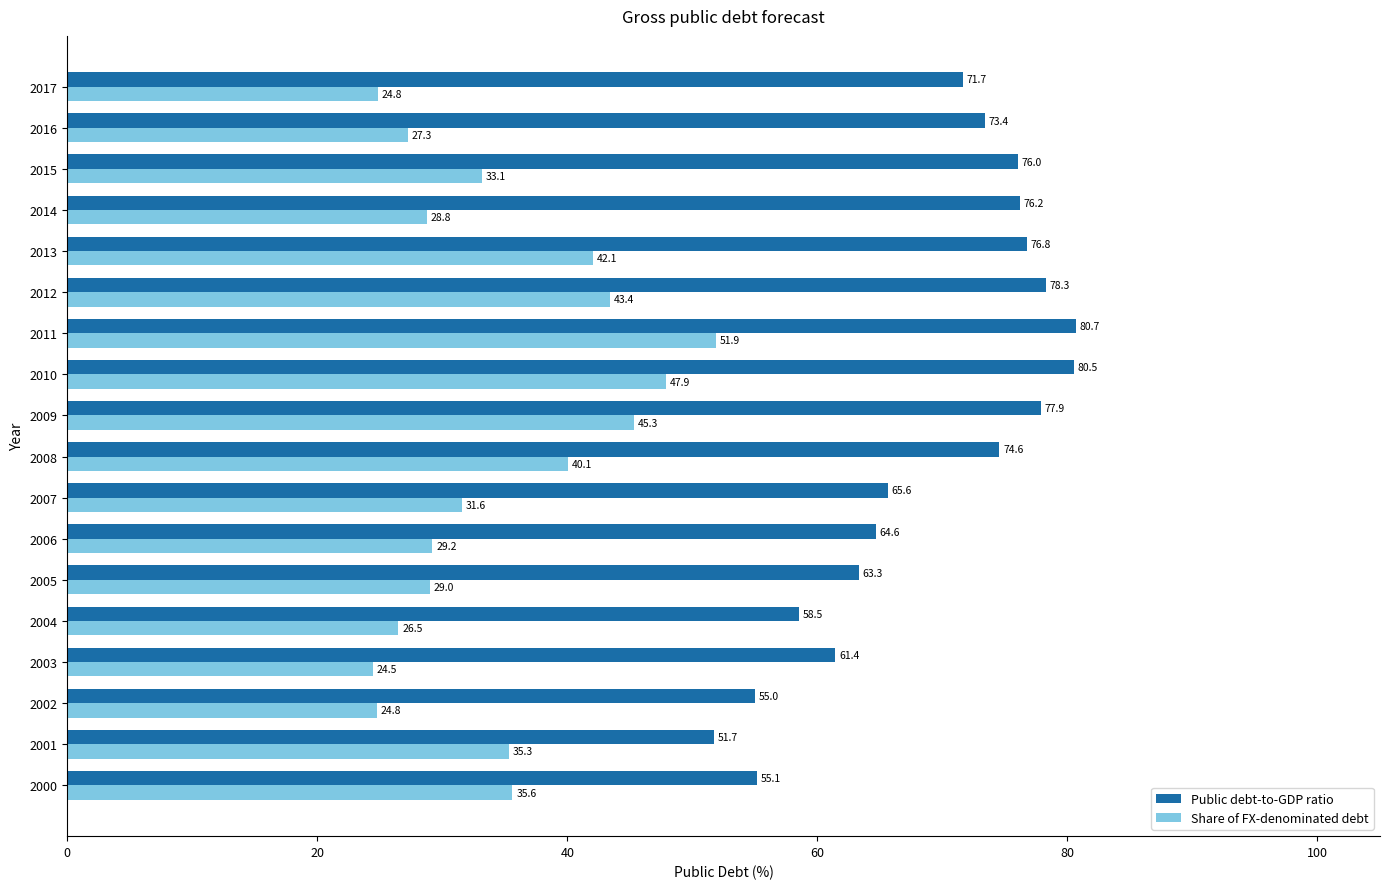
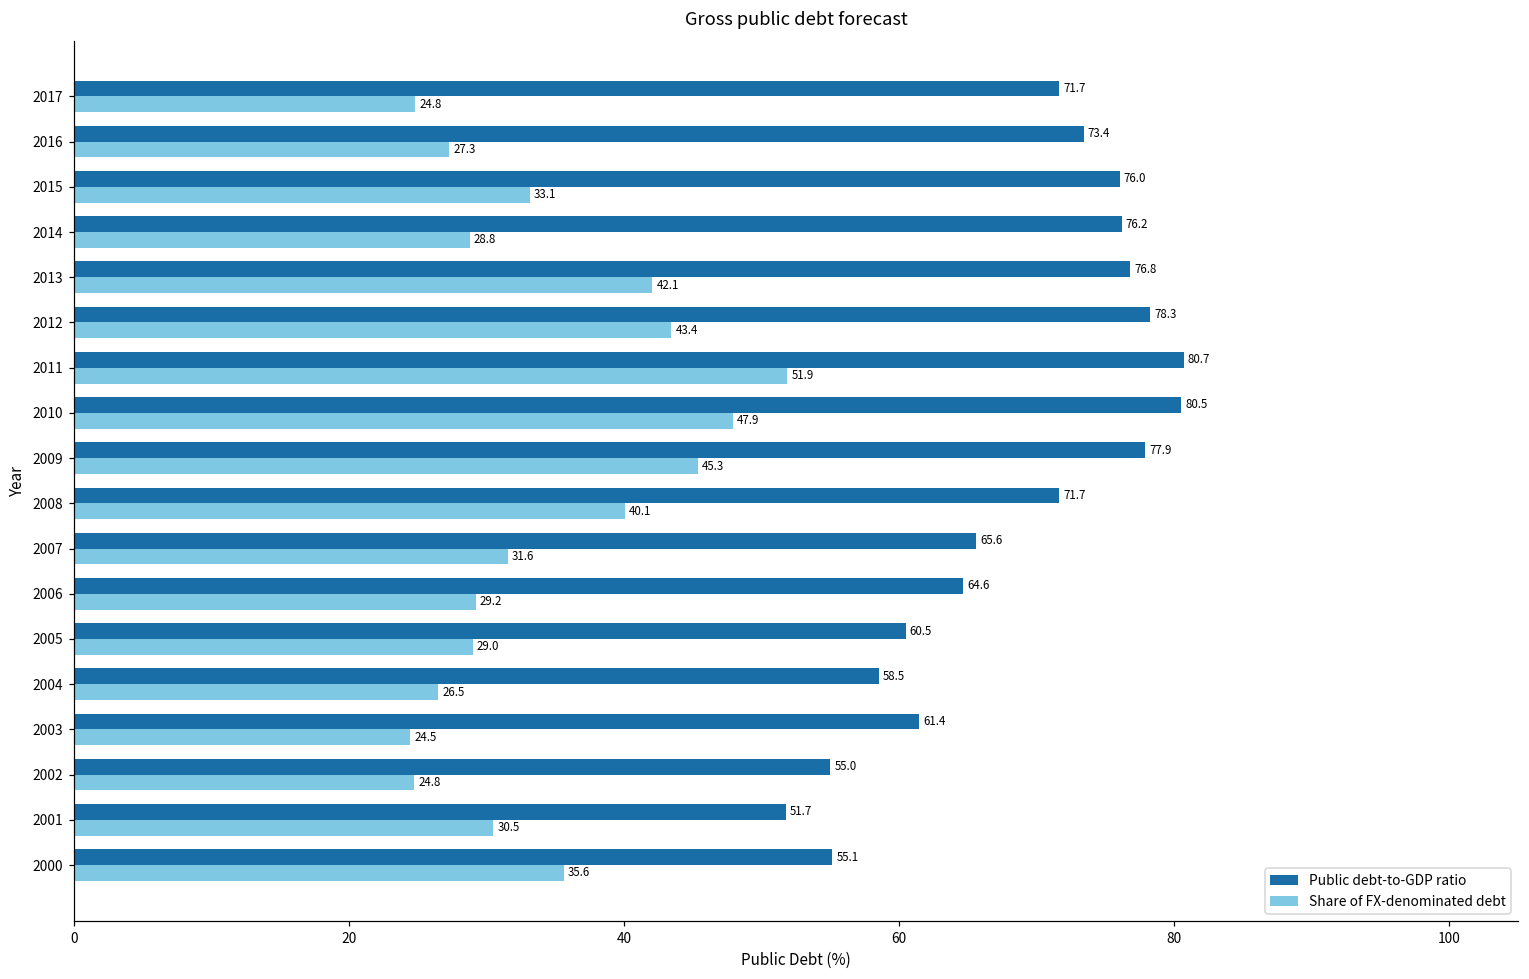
Public debt-to-GDP ratio, 2008: 74.6 -> 71.7
Public debt-to-GDP ratio, 2005: 63.3 -> 60.5
Share of FX-denominated debt, 2001: 35.3 -> 30.5
